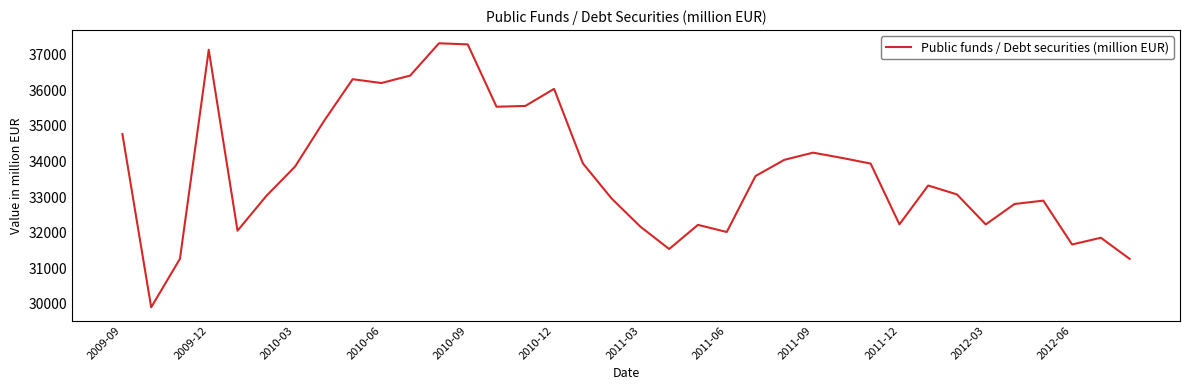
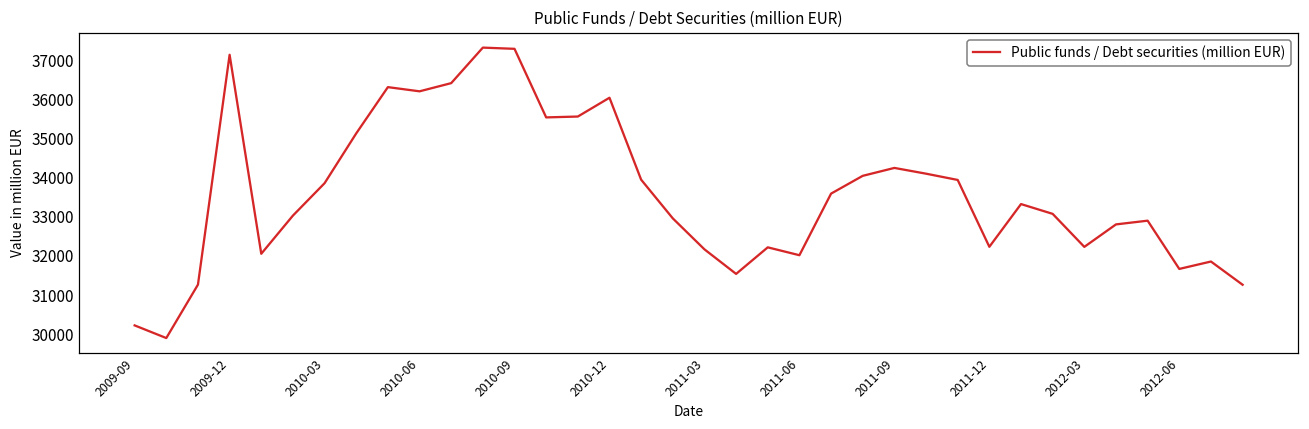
2009-09: 34800 -> 30200
